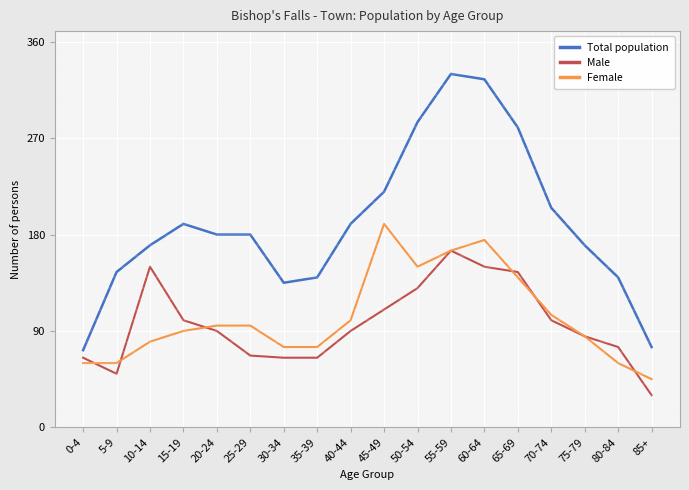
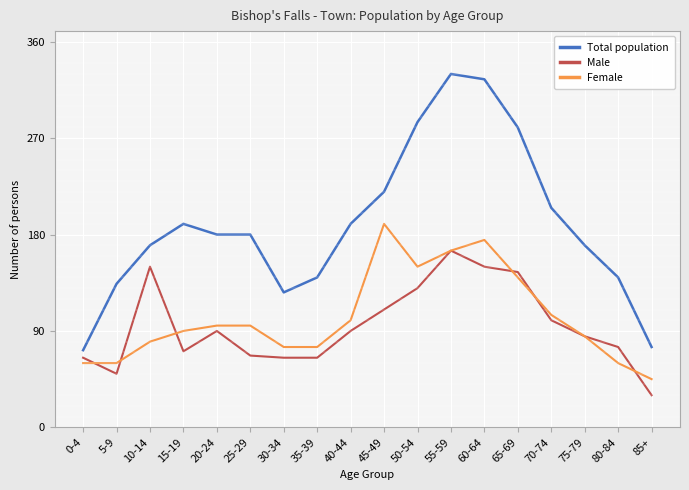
Total population, 5-9: 145 -> 134
Male, 15-19: 100 -> 71
Total population, 30-34: 135 -> 126
